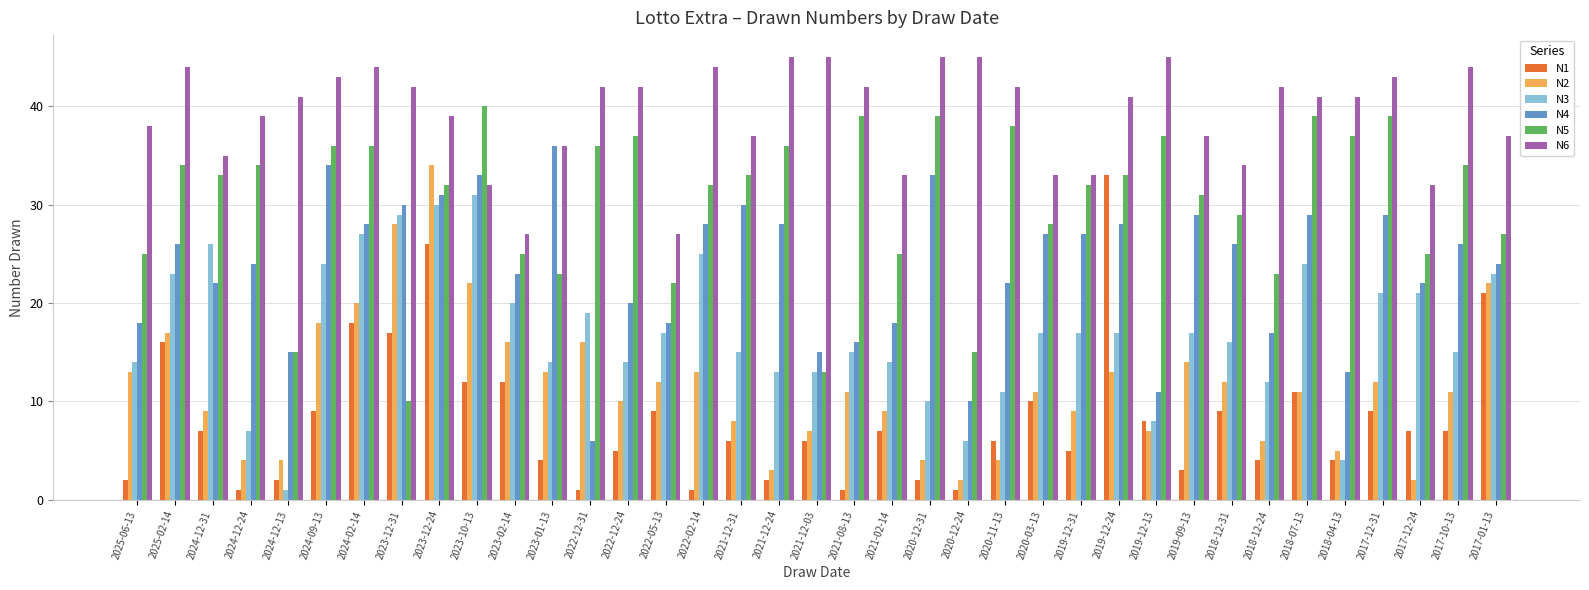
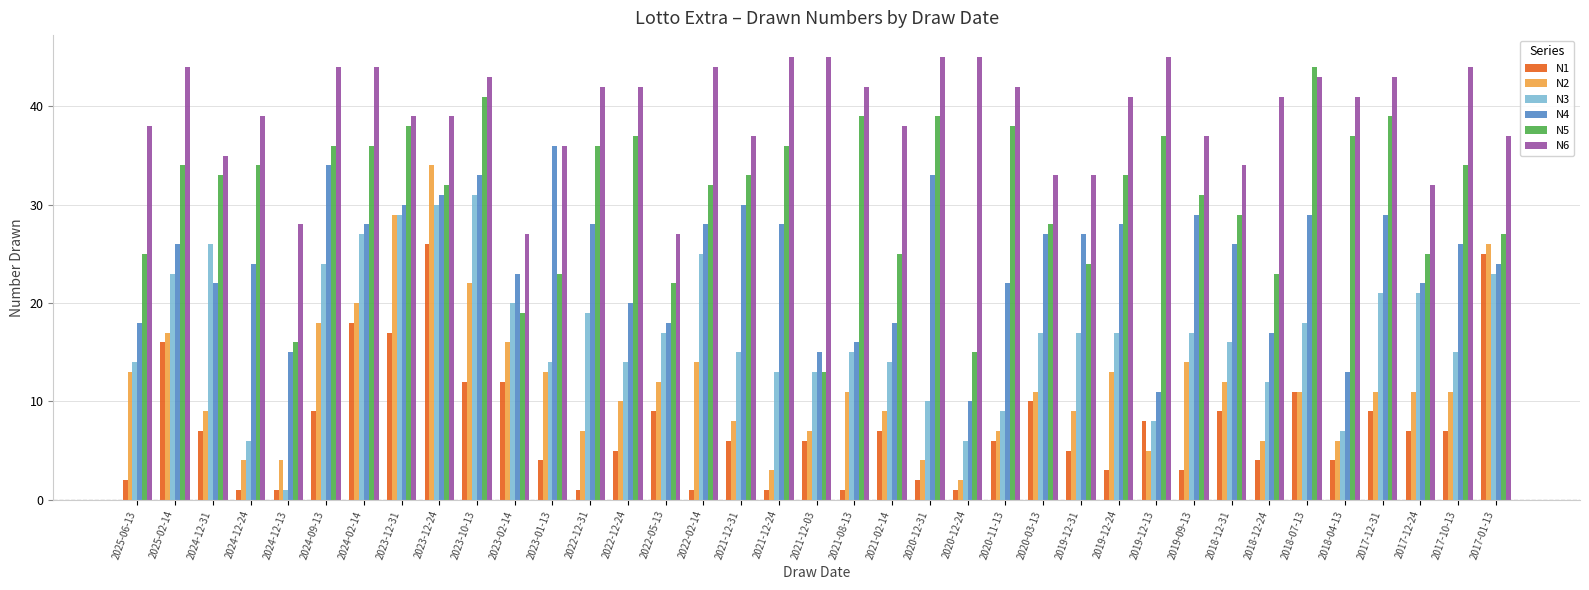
N3, 2024-12-24: 7 -> 6
N1, 2024-12-13: 2 -> 1
N5, 2024-12-13: 15 -> 16
N6, 2024-12-13: 41 -> 28
N6, 2024-09-13: 43 -> 44
N2, 2023-12-31: 28 -> 29
N5, 2023-12-31: 10 -> 38
N6, 2023-12-31: 42 -> 39
N5, 2023-10-13: 40 -> 41
N6, 2023-10-13: 32 -> 43
N5, 2023-02-14: 25 -> 19
N2, 2022-12-31: 16 -> 7
N4, 2022-12-31: 6 -> 28
N2, 2022-02-14: 13 -> 14
N1, 2021-12-24: 2 -> 1
N6, 2021-02-14: 33 -> 38
N2, 2020-11-13: 4 -> 7
N3, 2020-11-13: 11 -> 9
N5, 2019-12-31: 32 -> 24
N1, 2019-12-24: 33 -> 3
N2, 2019-12-13: 7 -> 5
N6, 2018-12-24: 42 -> 41
N3, 2018-07-13: 24 -> 18
N5, 2018-07-13: 39 -> 44
N6, 2018-07-13: 41 -> 43
N2, 2018-04-13: 5 -> 6
N3, 2018-04-13: 4 -> 7
N2, 2017-12-31: 12 -> 11
N2, 2017-12-24: 2 -> 11
N1, 2017-01-13: 21 -> 25
N2, 2017-01-13: 22 -> 26
